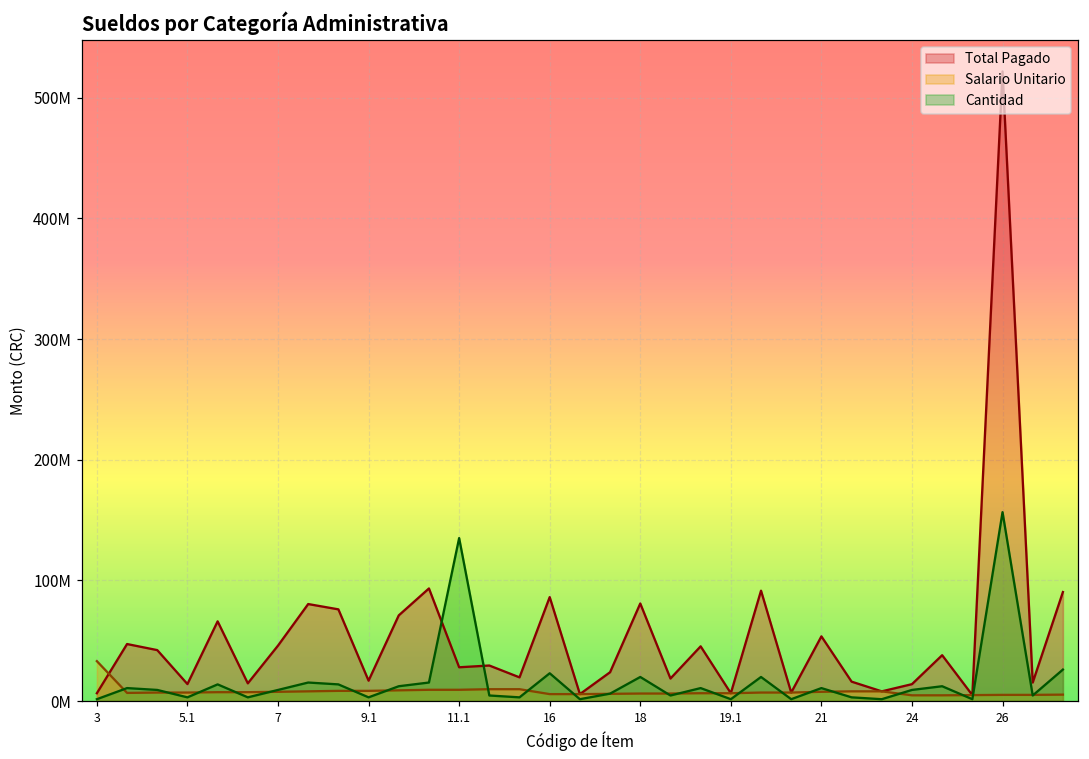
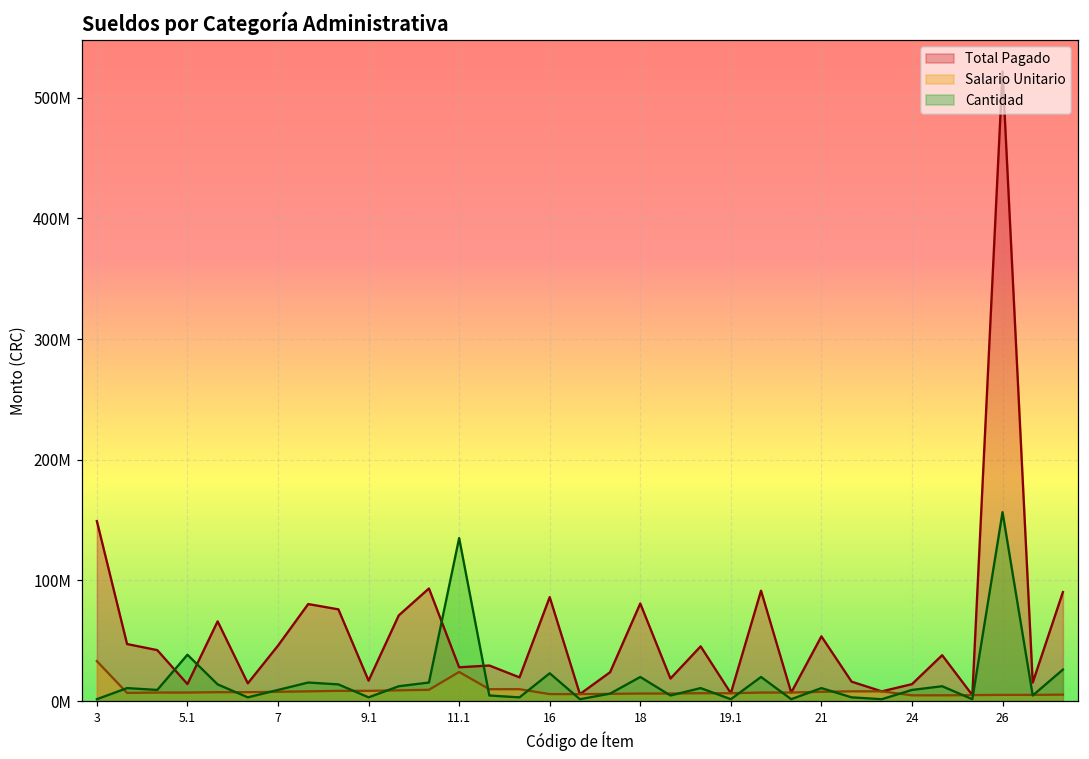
Total Pagado, 3: 6000000 -> 149000000
Cantidad, 5.1: 3000000 -> 38000000
Salario Unitario, 11.1: 9000000 -> 24000000
